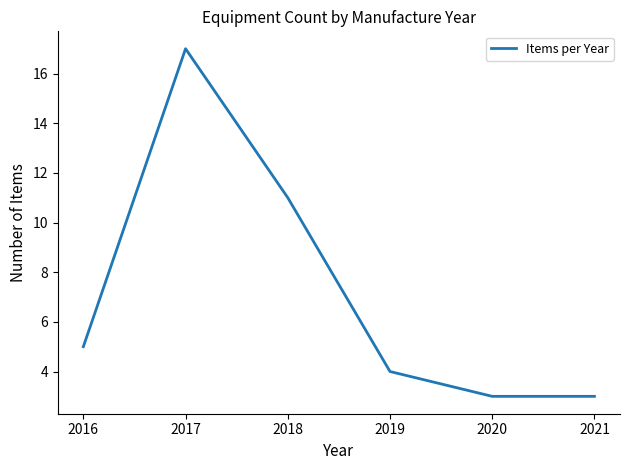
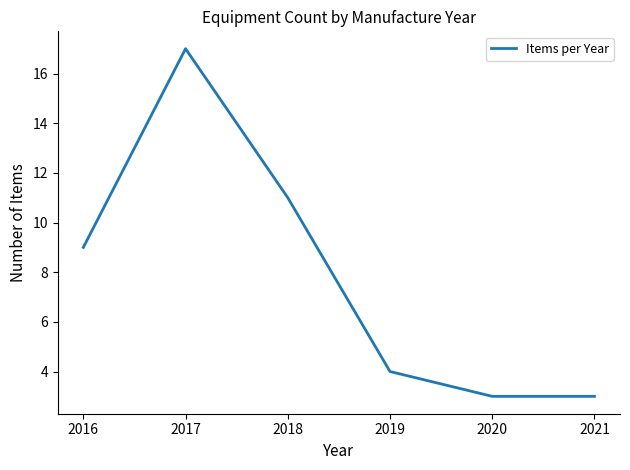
2016: 5 -> 9
